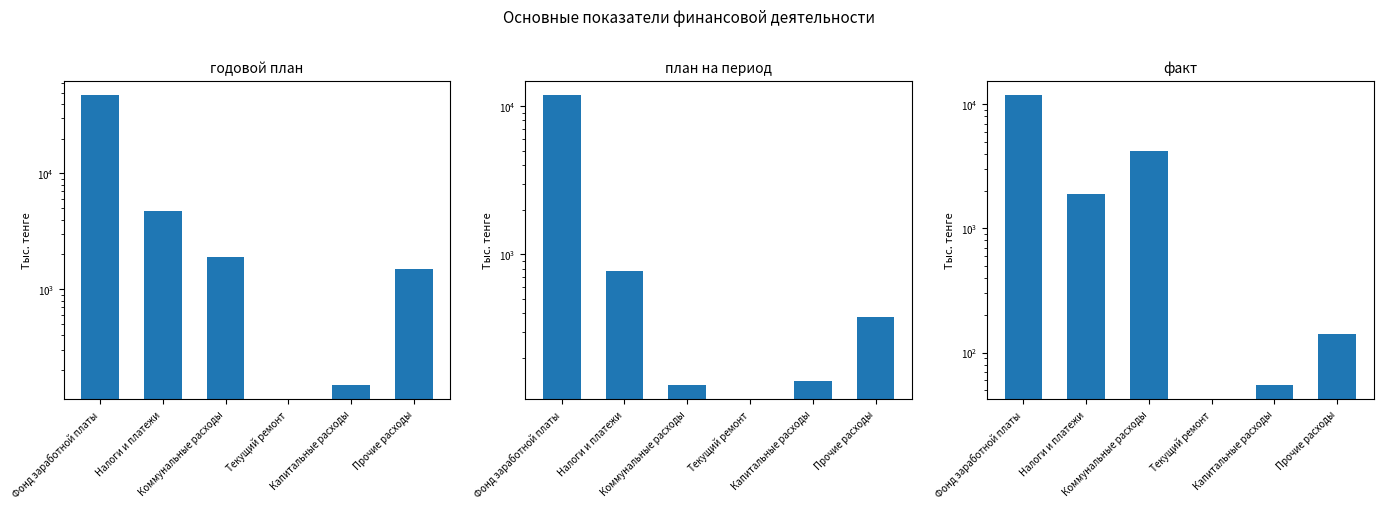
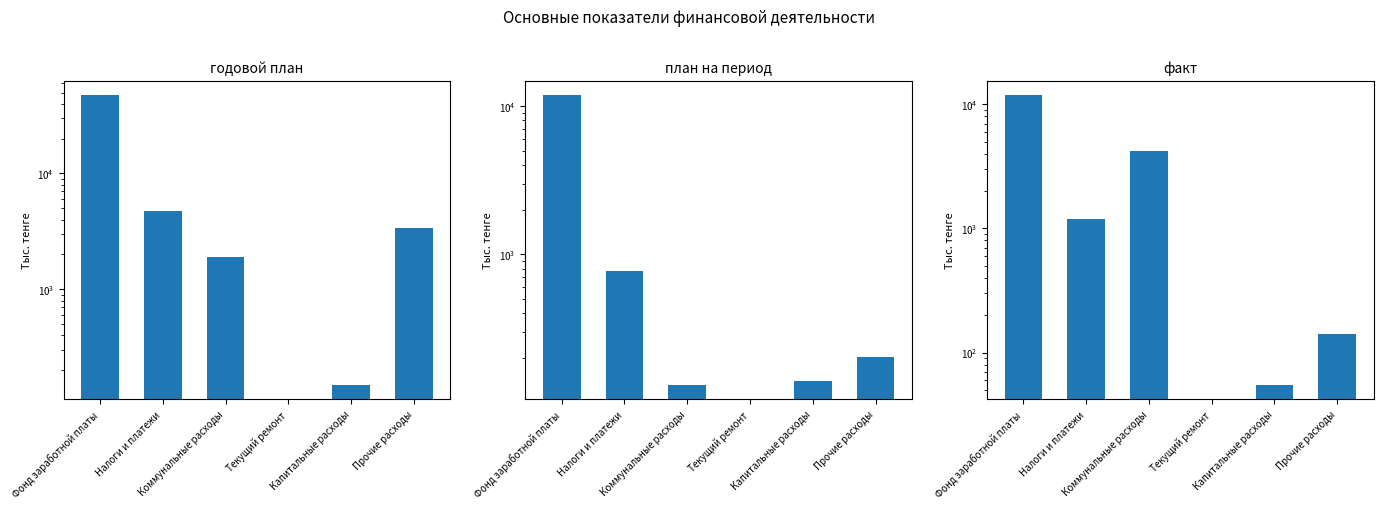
годовой план, Прочие расходы: 1500 -> 3400
план на период, Прочие расходы: 380 -> 200
факт, Налоги и платежи: 1900 -> 1200
